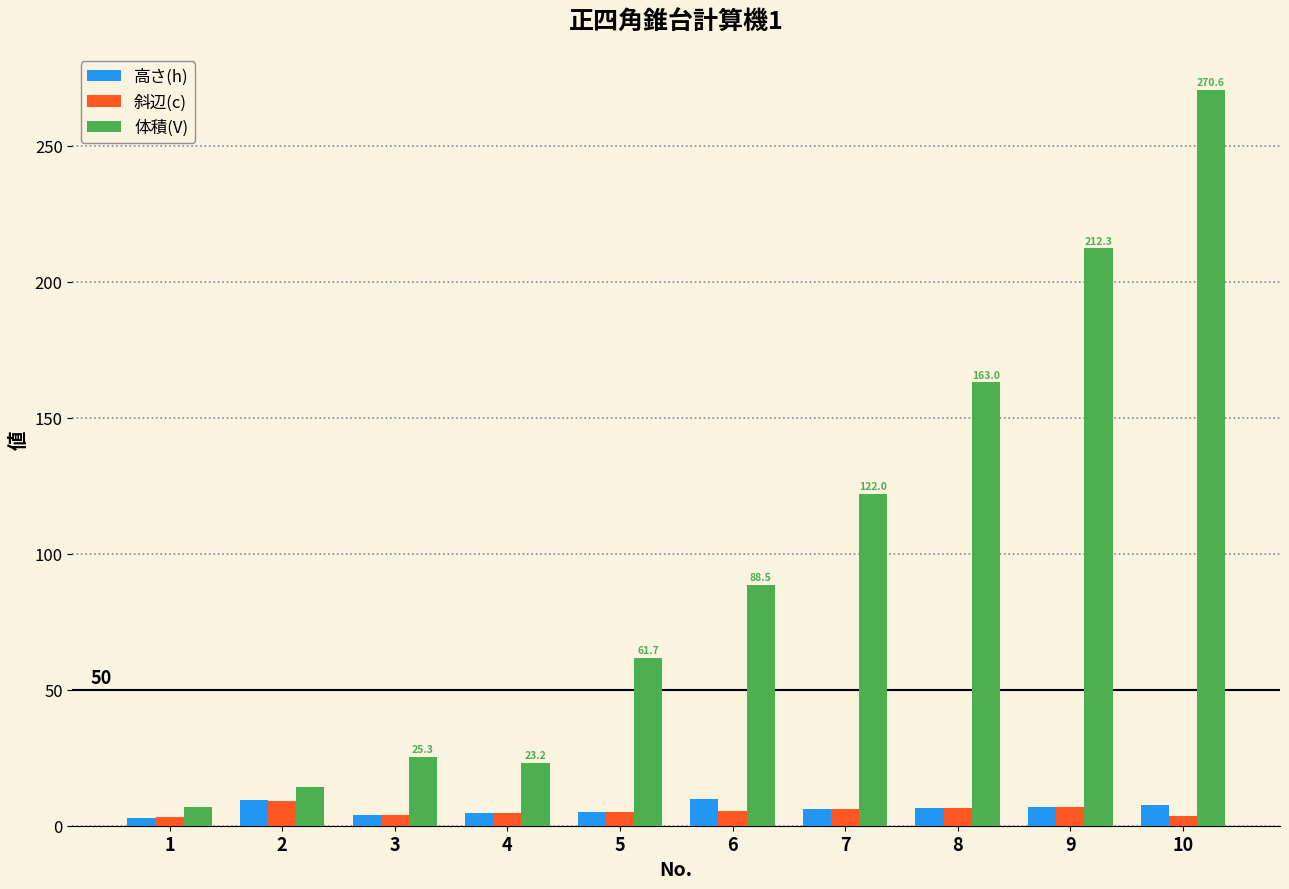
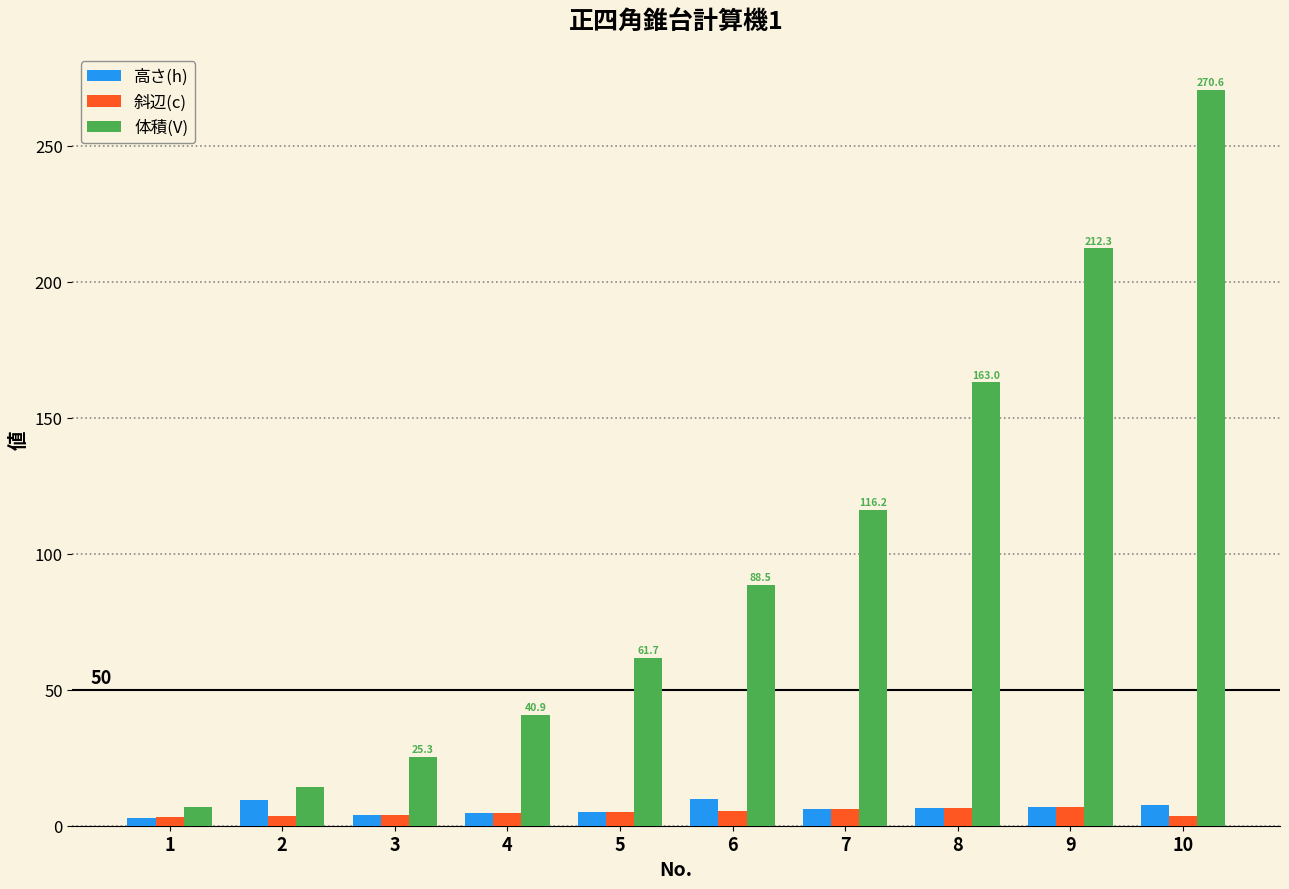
斜辺(c), 2: 9 -> 4
体積(V), 4: 23.2 -> 40.9
体積(V), 7: 122.0 -> 116.2
